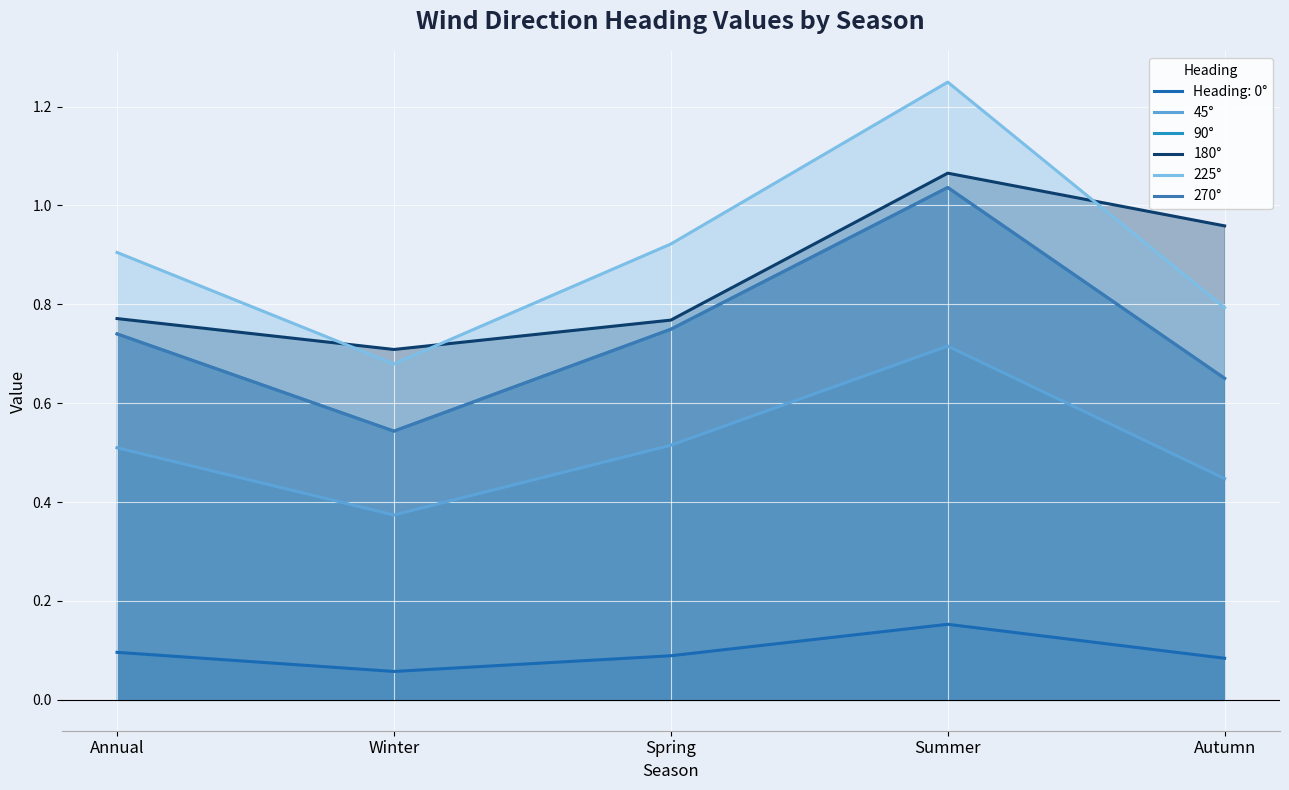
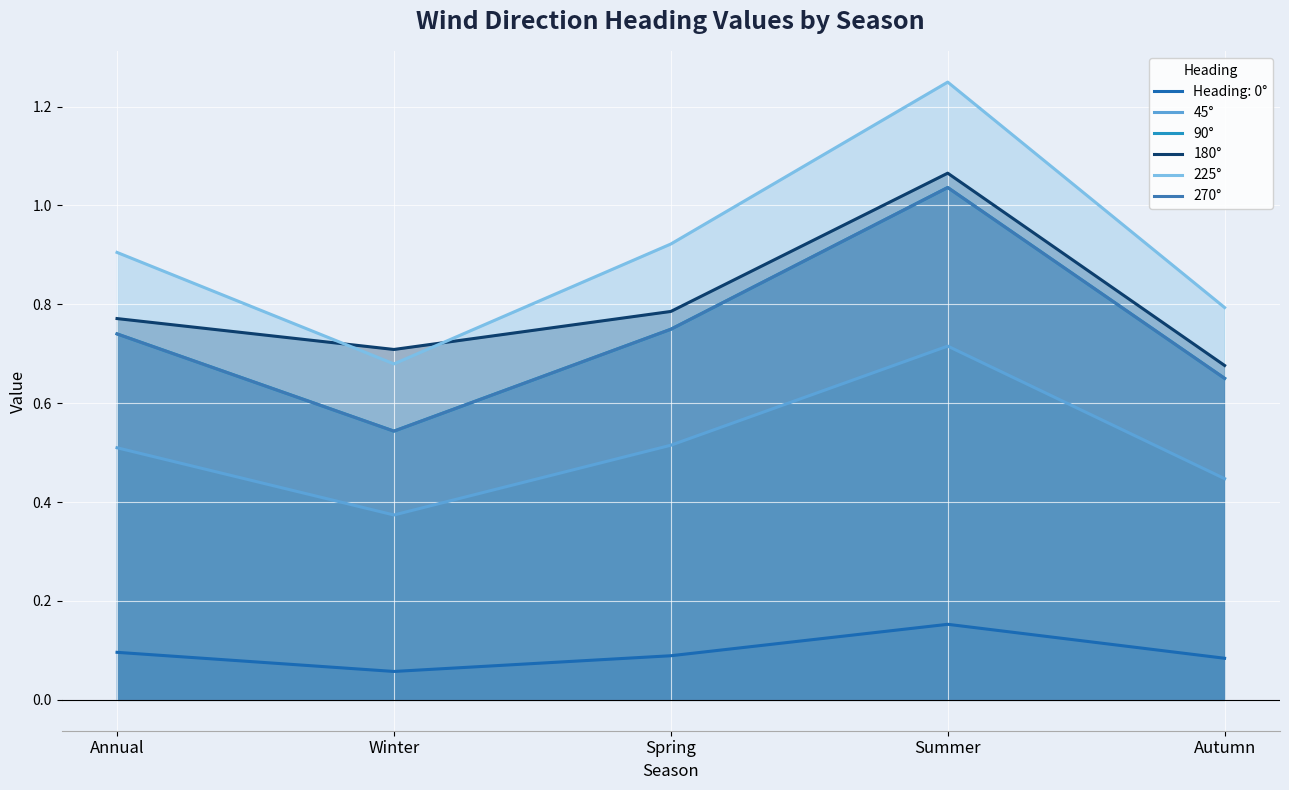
180°, Spring: 0.77 -> 0.79
180°, Autumn: 0.96 -> 0.68
